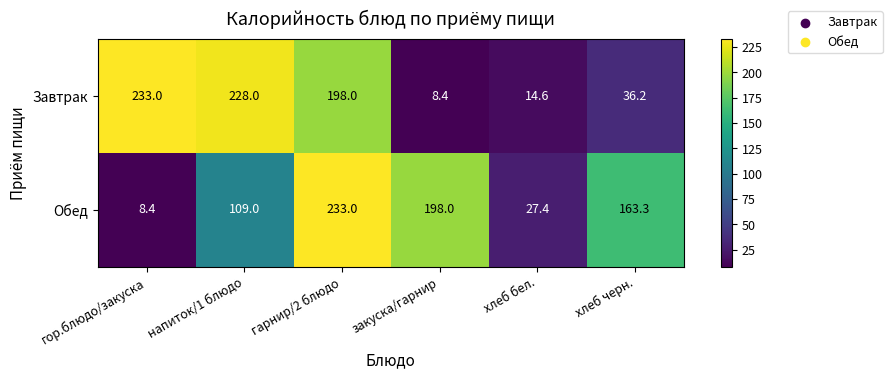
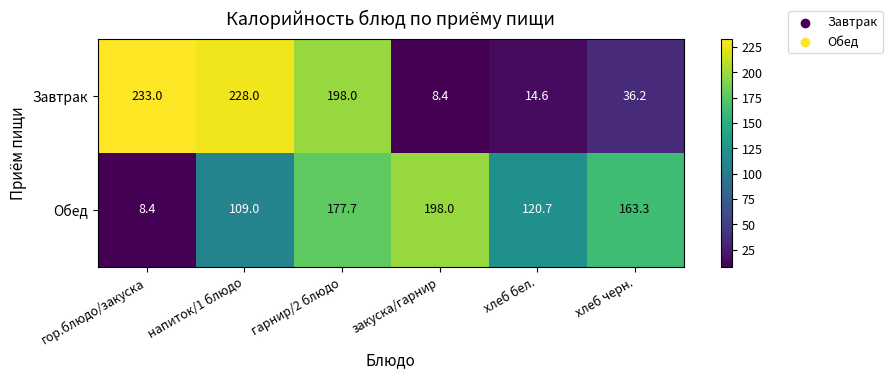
Обед, гарнир/2 блюдо: 233.0 -> 177.7
Обед, хлеб бел.: 27.4 -> 120.7
